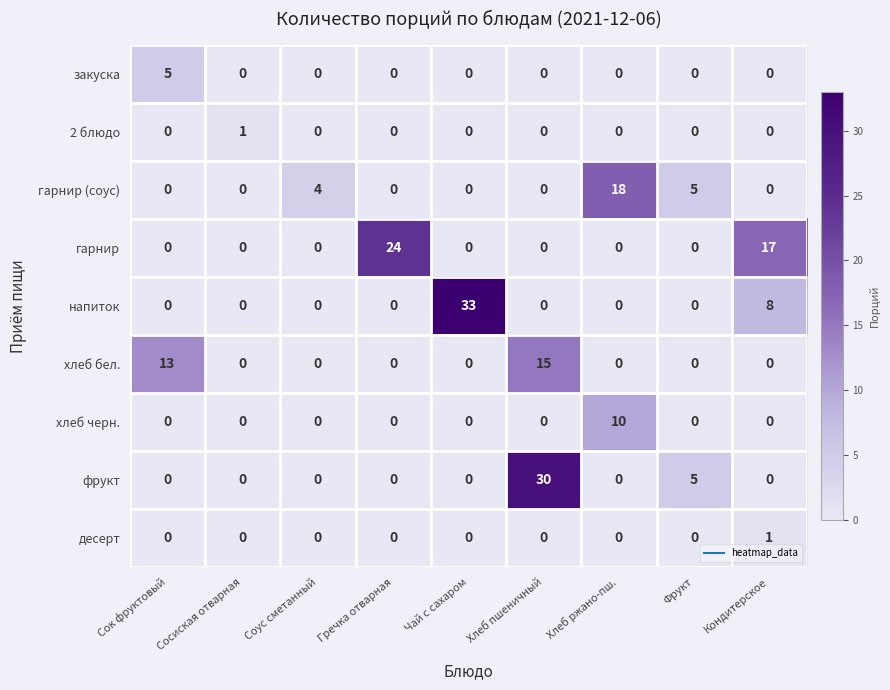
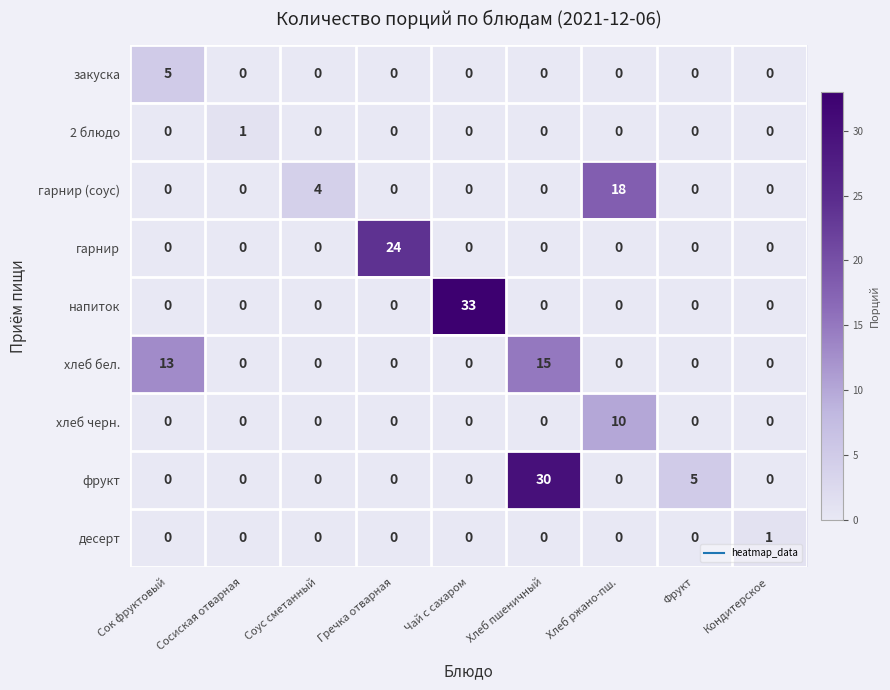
гарнир (соус), Фрукт: 5 -> 0
гарнир, Кондитерское: 17 -> 0
напиток, Кондитерское: 8 -> 0
